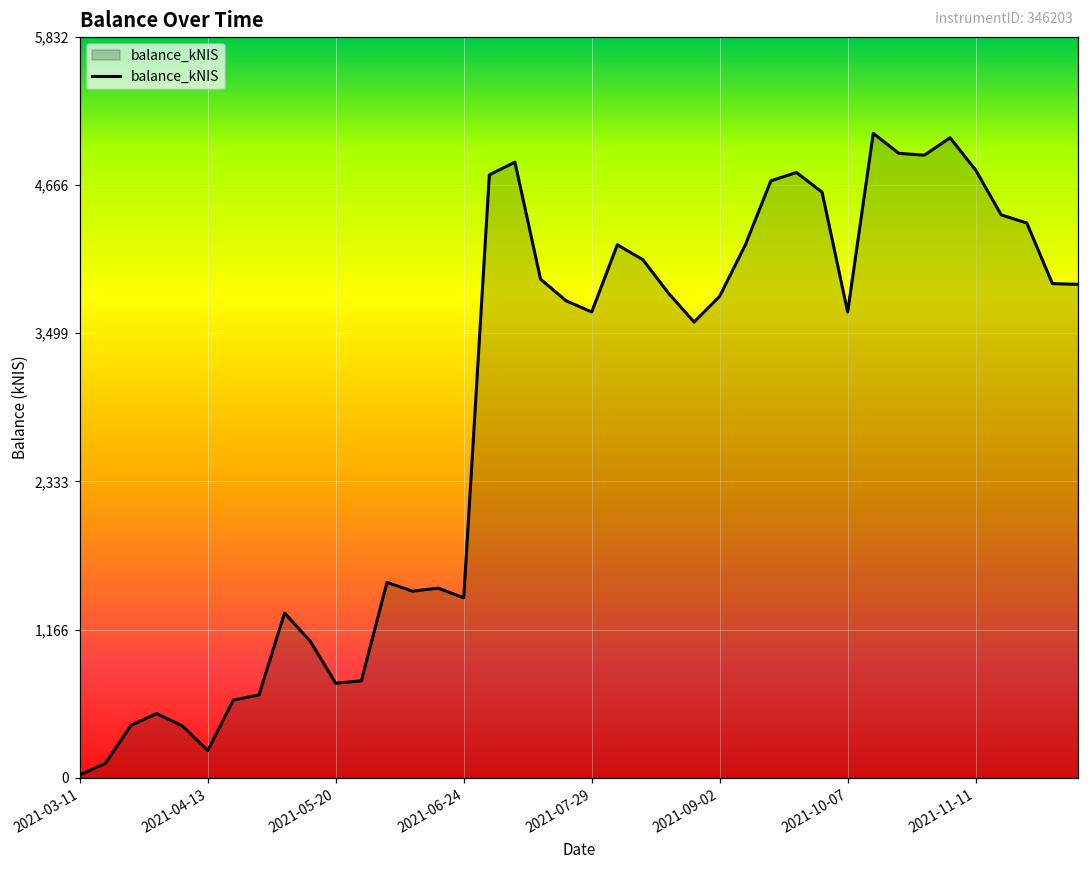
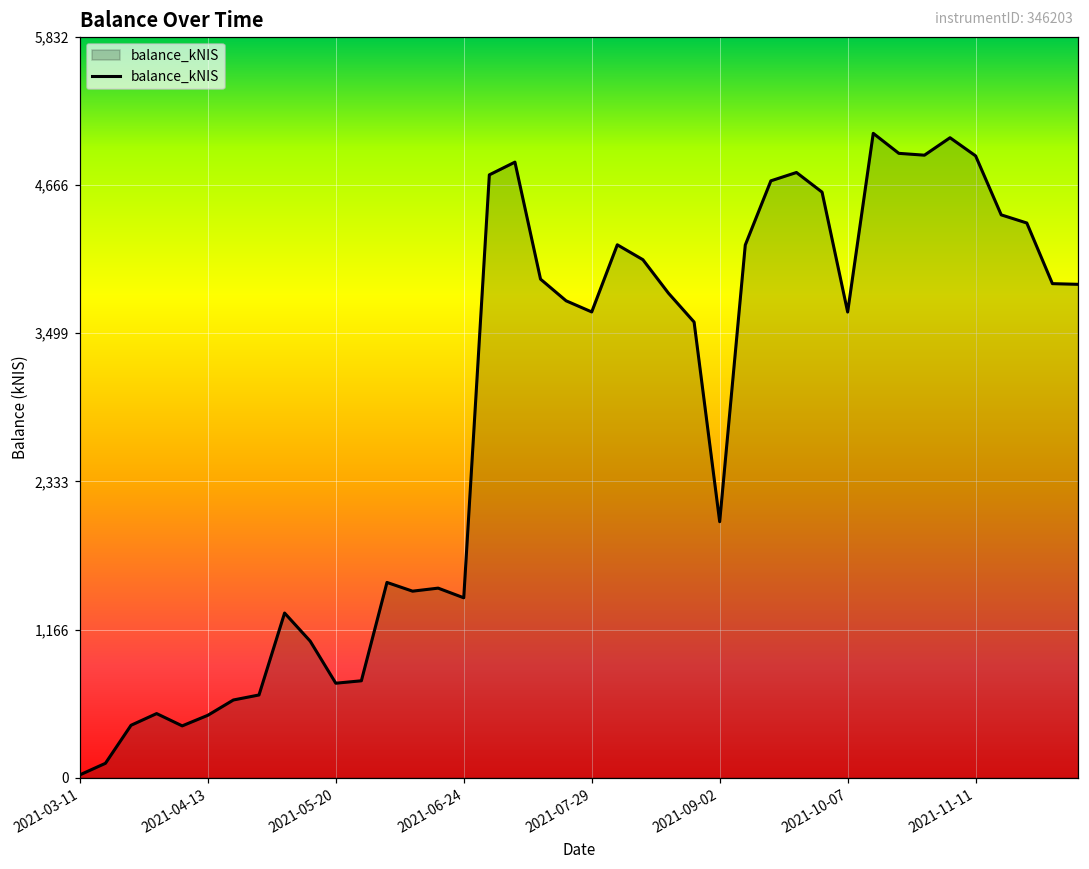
2021-04-13: 220 -> 490
2021-09-02: 3,790 -> 2,020
2021-11-11: 4,780 -> 4,890
